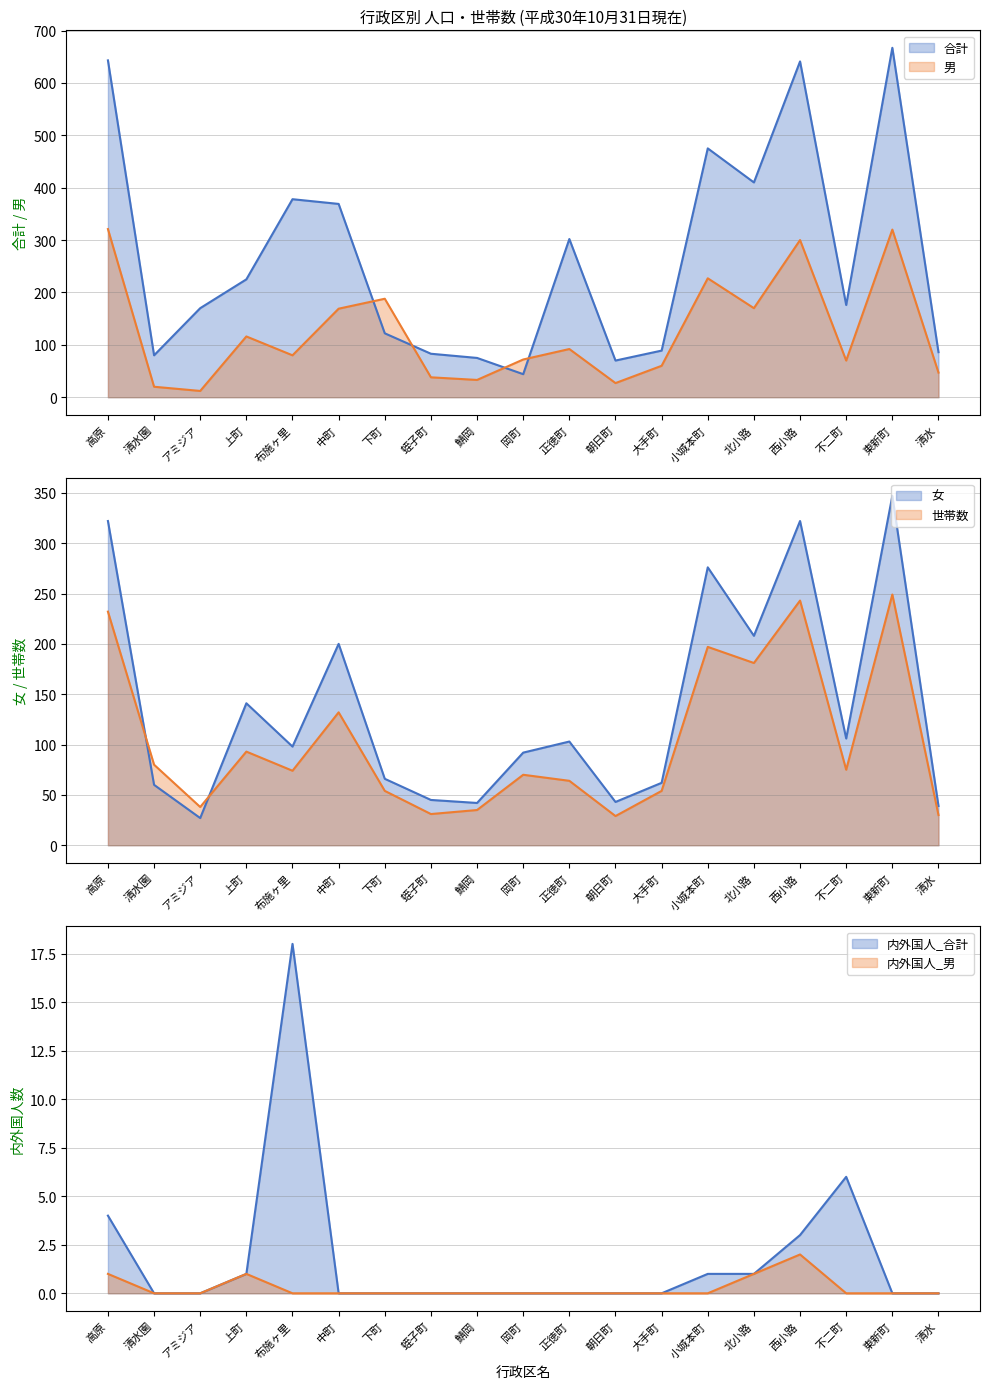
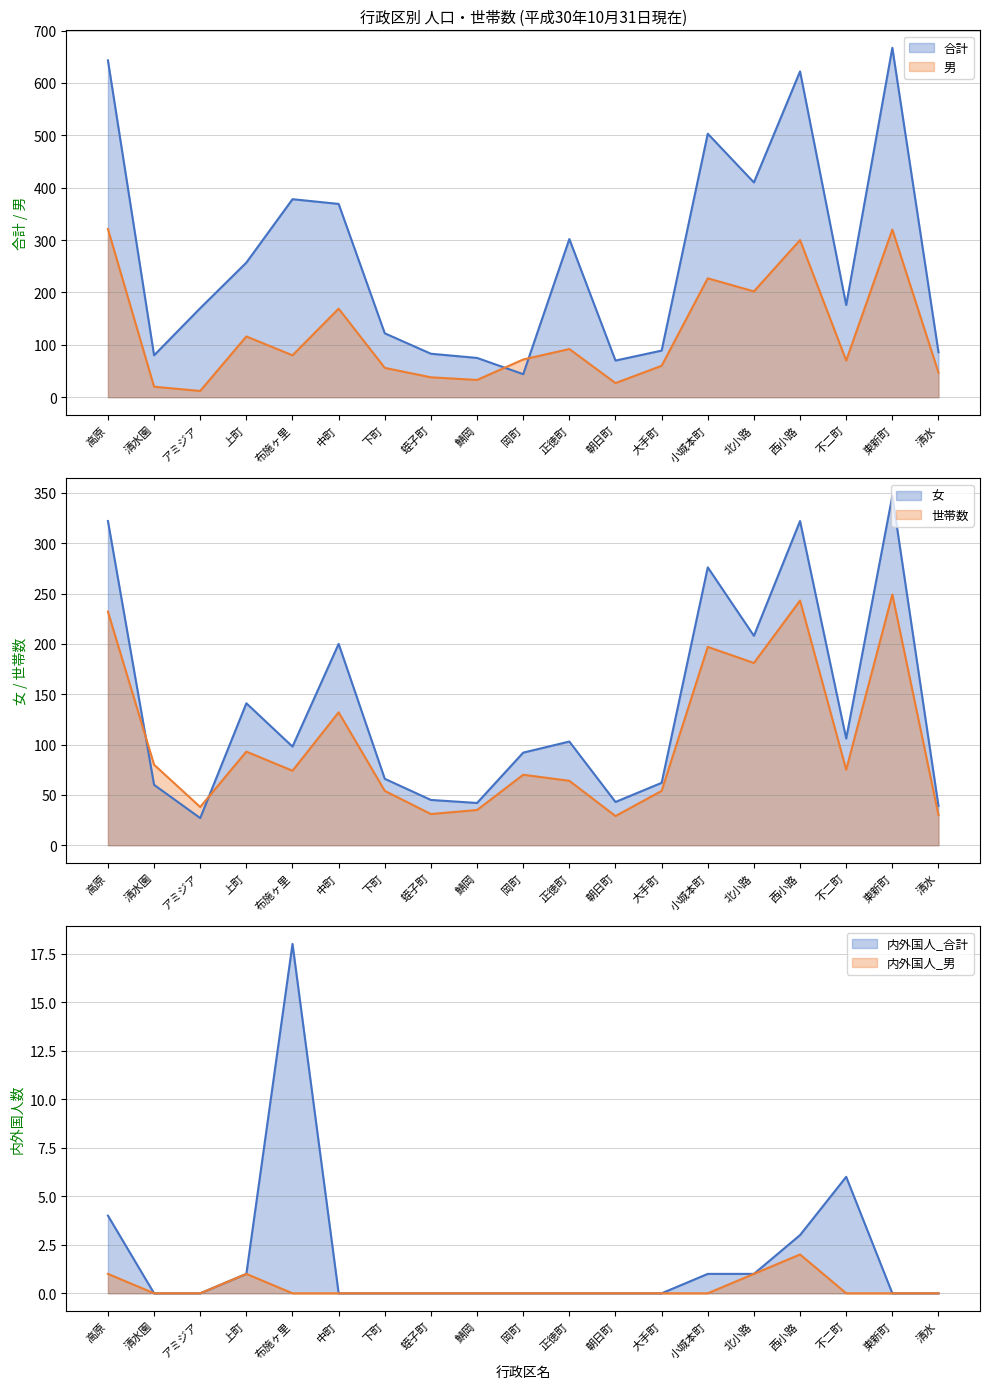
行政区別 人口・世帯数 (平成30年10月31日現在), 合計, 上町: 230 -> 260
行政区別 人口・世帯数 (平成30年10月31日現在), 男, 下町: 190 -> 60
行政区別 人口・世帯数 (平成30年10月31日現在), 合計, 小城本町: 480 -> 500
行政区別 人口・世帯数 (平成30年10月31日現在), 男, 北小路: 170 -> 200
行政区別 人口・世帯数 (平成30年10月31日現在), 合計, 西小路: 640 -> 620
